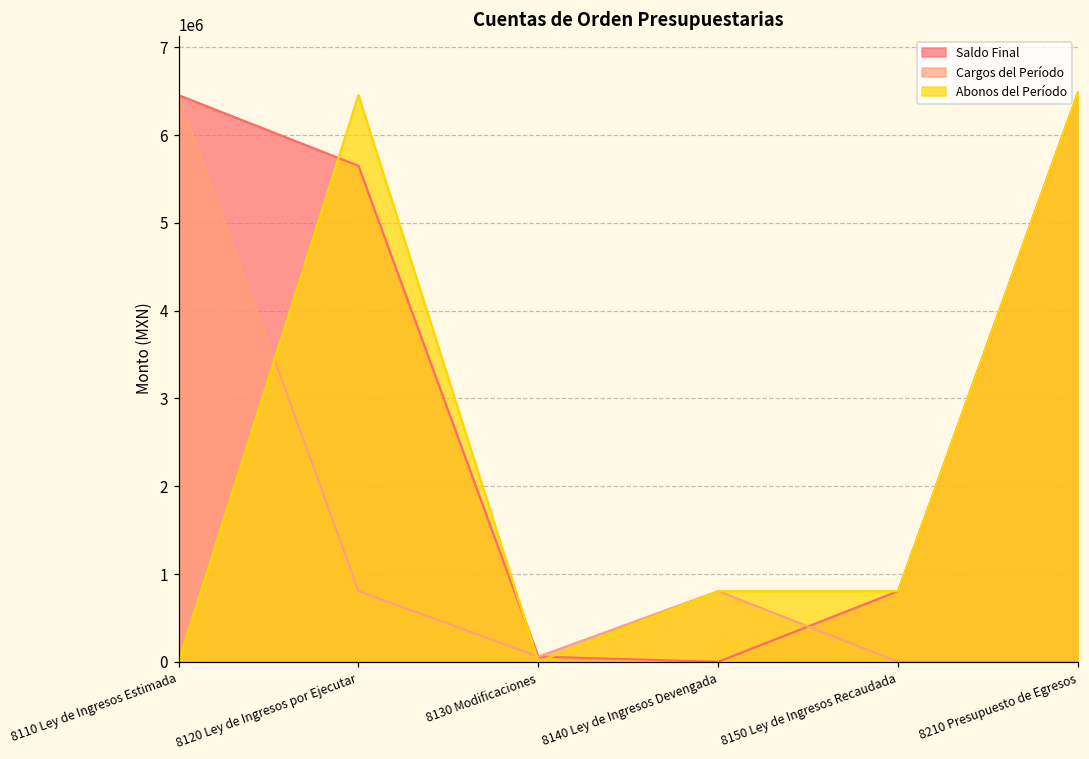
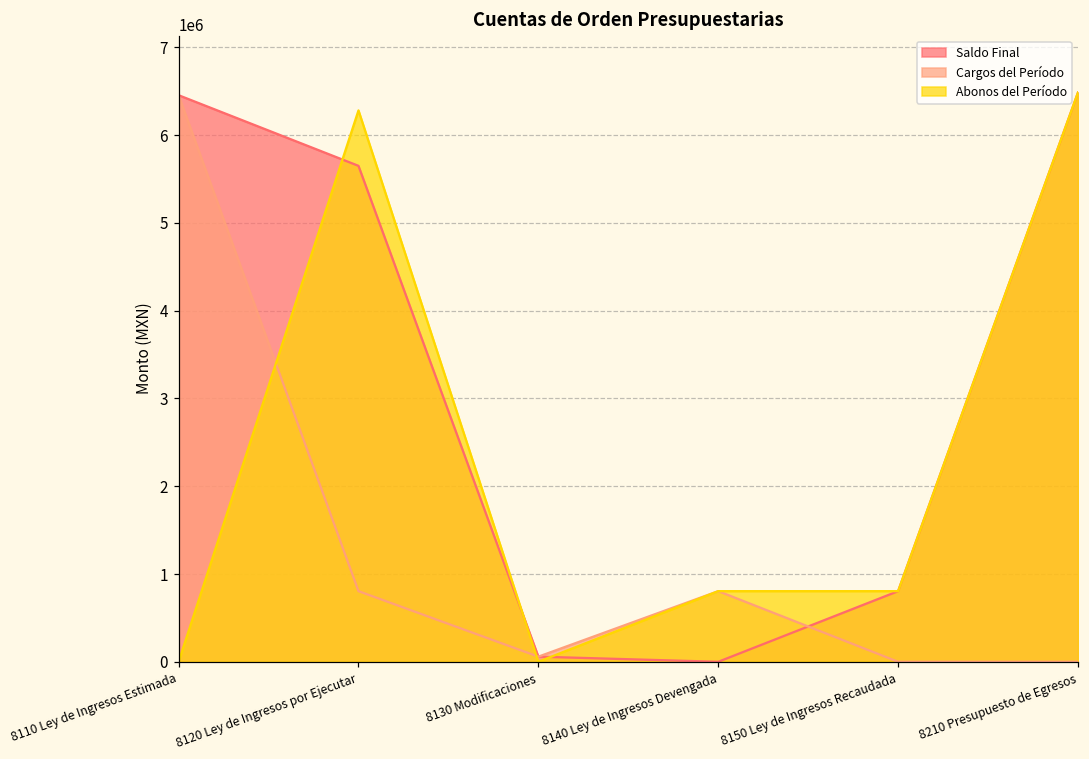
Abonos del Período, 8120 Ley de Ingresos por Ejecutar: 6500000 -> 6300000
